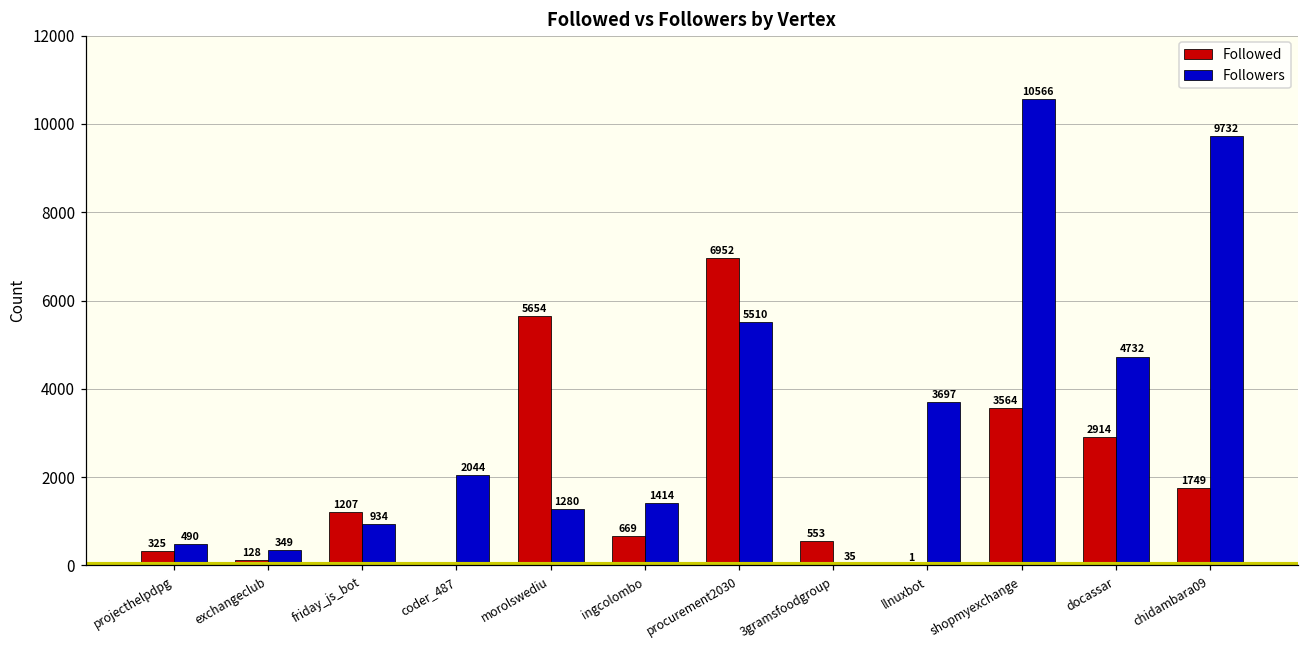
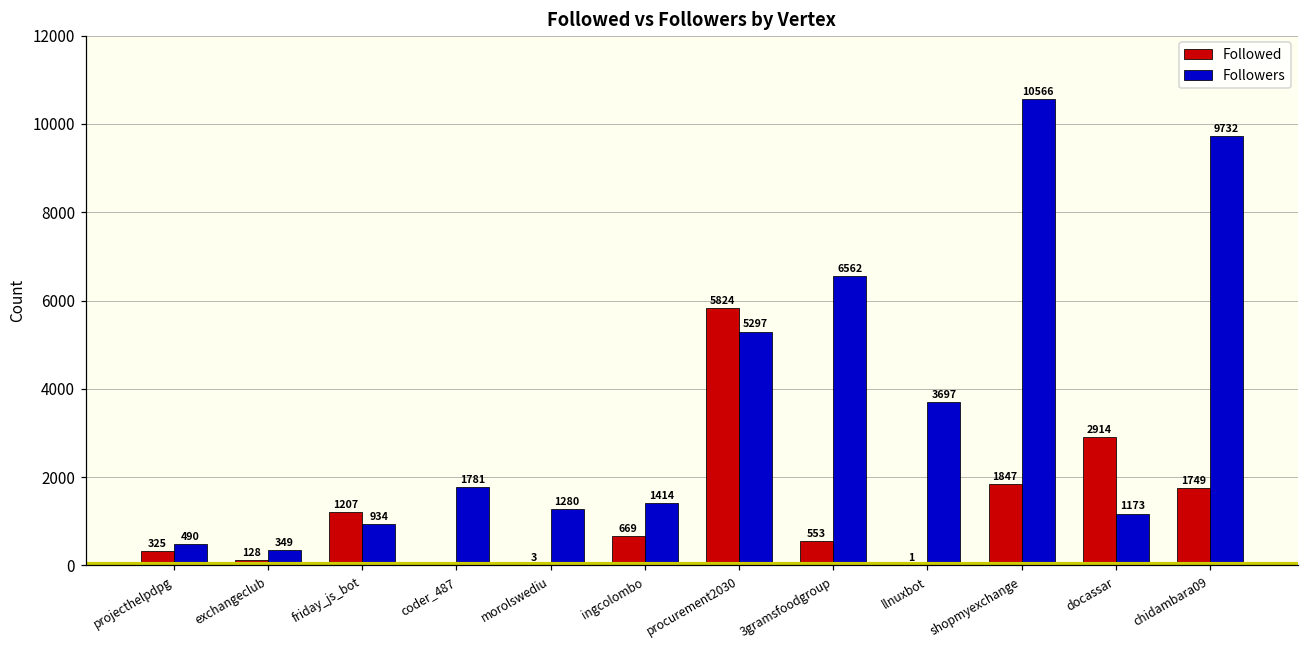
Followers, coder_487: 2044 -> 1781
Followed, morolswediu: 5654 -> 3
Followed, procurement2030: 6952 -> 5824
Followers, procurement2030: 5510 -> 5297
Followers, 3gramsfoodgroup: 35 -> 6562
Followed, shopmyexchange: 3564 -> 1847
Followers, docassar: 4732 -> 1173
